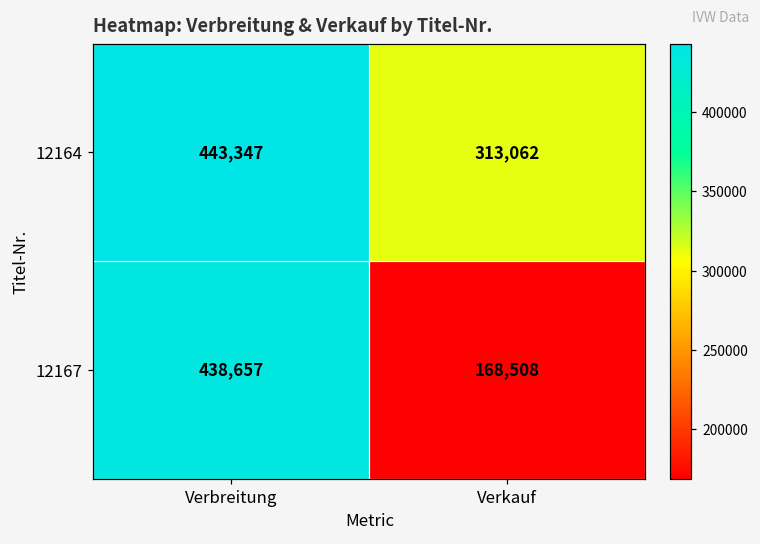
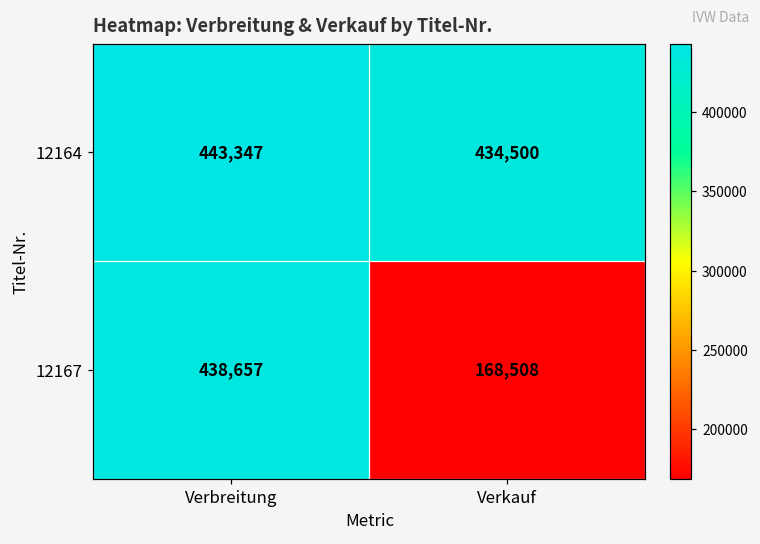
12164, Verkauf: 313,062 -> 434,500
